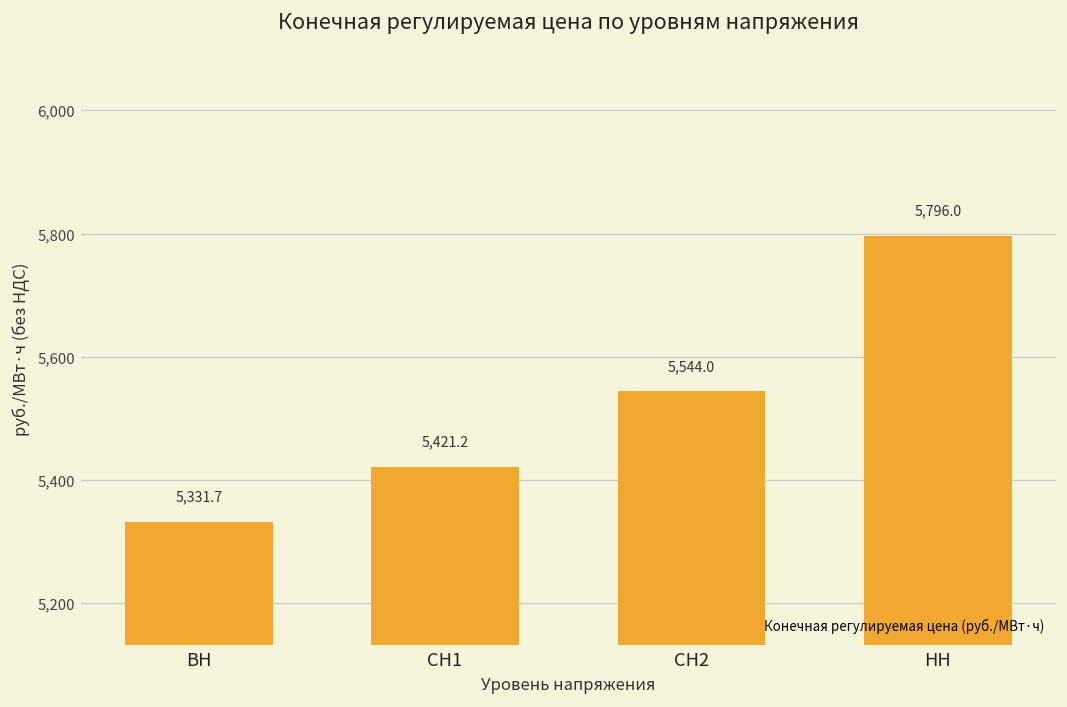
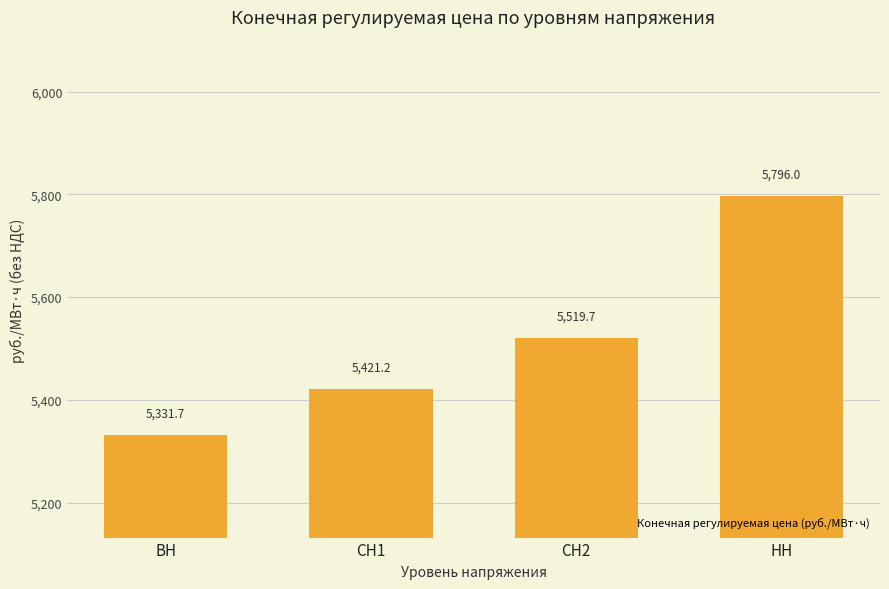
СН2: 5,544.0 -> 5,519.7
